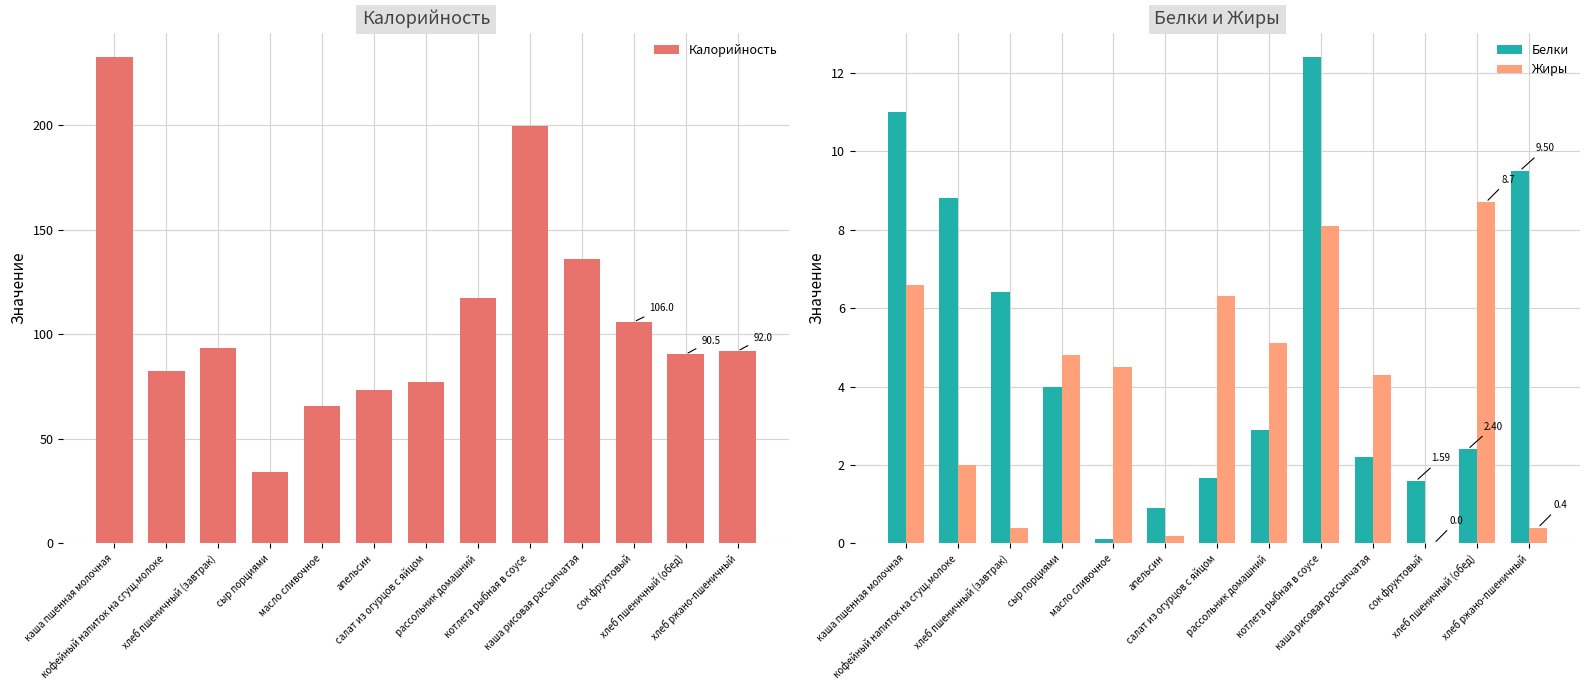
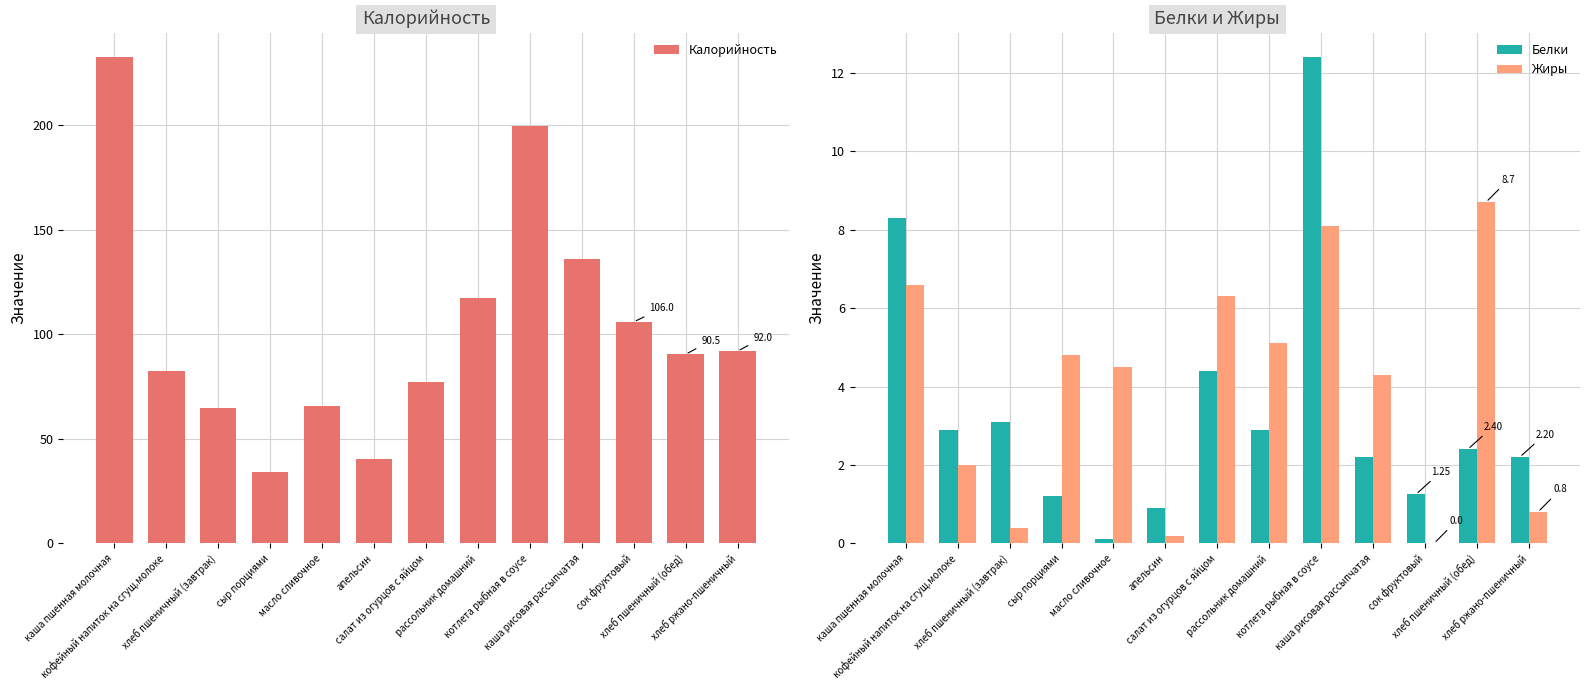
Калорийность, хлеб пшеничный (завтрак): 94 -> 65
Калорийность, апельсин: 74 -> 41
Белки и Жиры, Белки, каша пшенная молочная: 11.0 -> 8.3
Белки и Жиры, Белки, кофейный напиток на сгущ.молоке: 8.8 -> 2.9
Белки и Жиры, Белки, хлеб пшеничный (завтрак): 6.4 -> 3.1
Белки и Жиры, Белки, сыр порциями: 4.0 -> 1.2
Белки и Жиры, Белки, салат из огурцов с яйцом: 1.7 -> 4.4
Белки и Жиры, Белки, сок фруктовый: 1.59 -> 1.25
Белки и Жиры, Белки, хлеб ржано-пшеничный: 9.50 -> 2.20
Белки и Жиры, Жиры, хлеб ржано-пшеничный: 0.4 -> 0.8
